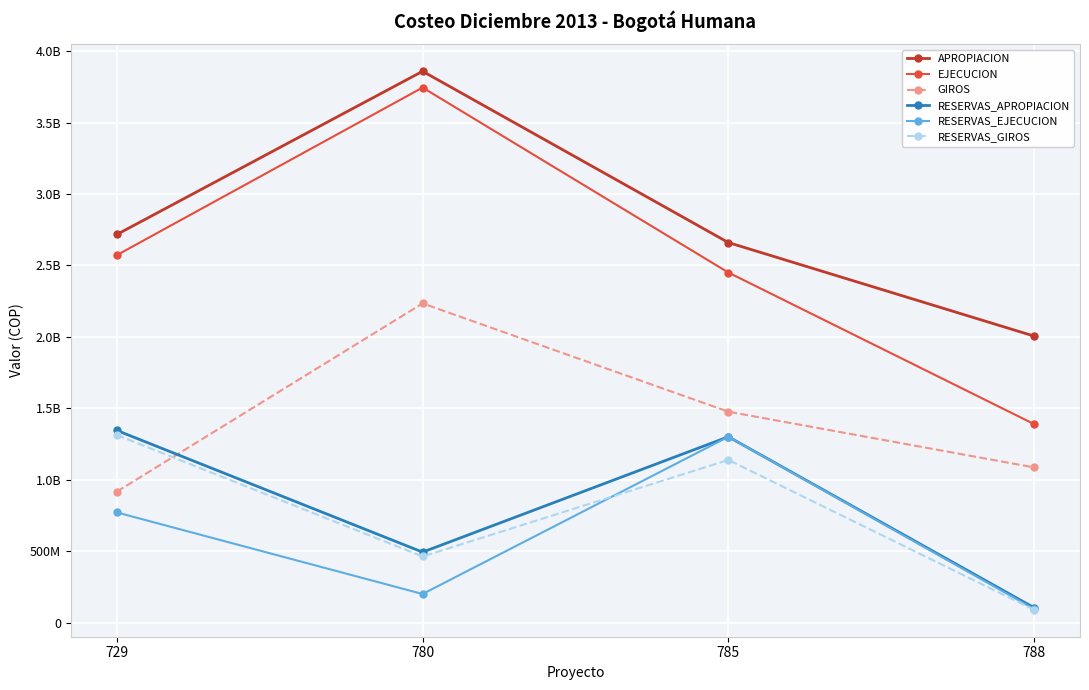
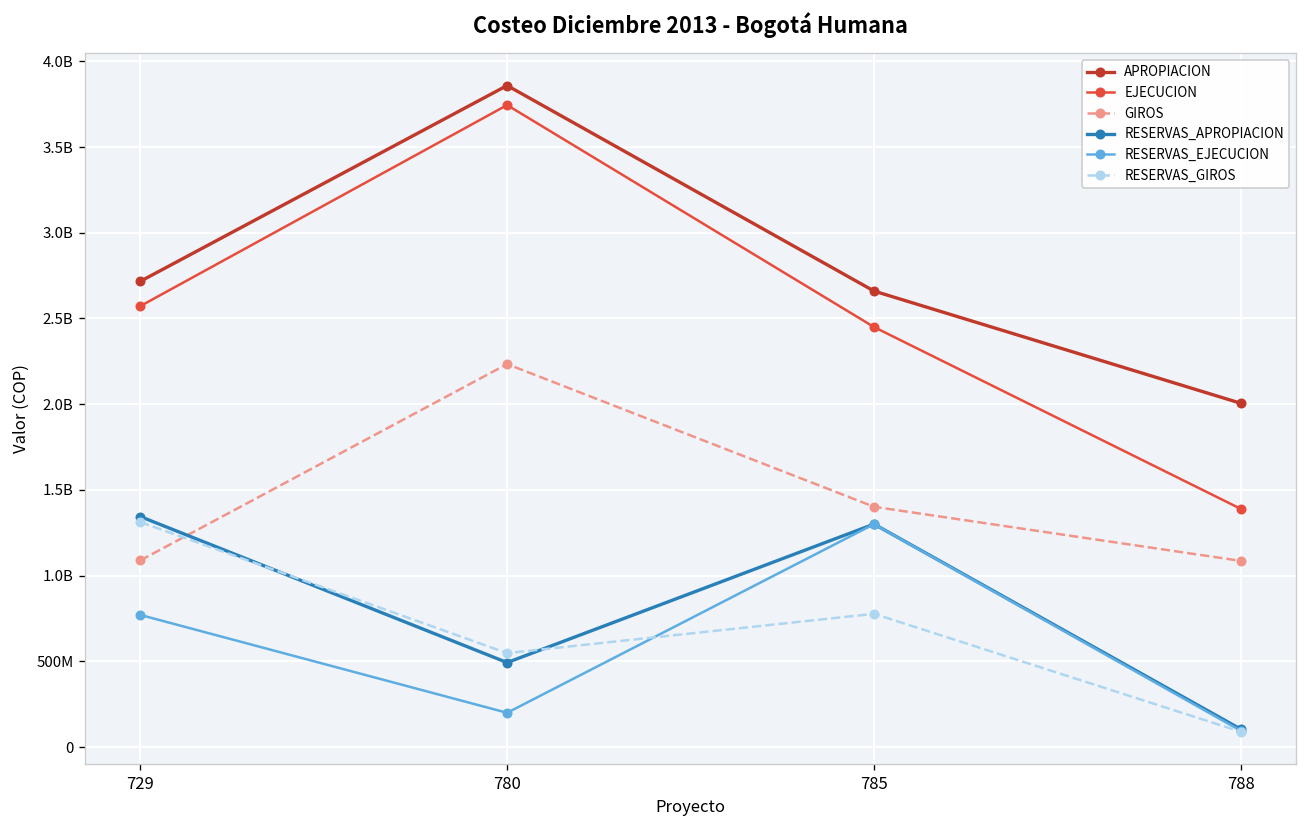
GIROS, 729: 920000000 -> 1090000000
RESERVAS_GIROS, 780: 460000000 -> 550000000
GIROS, 785: 1480000000 -> 1400000000
RESERVAS_GIROS, 785: 1140000000 -> 780000000
